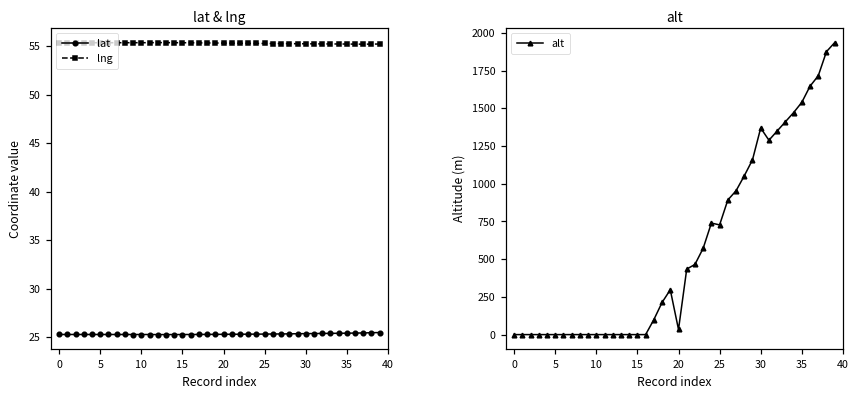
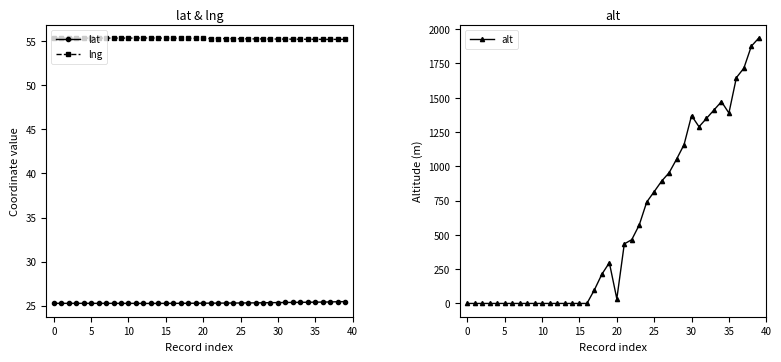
alt, 25: 730 -> 820
alt, 35: 1540 -> 1390
